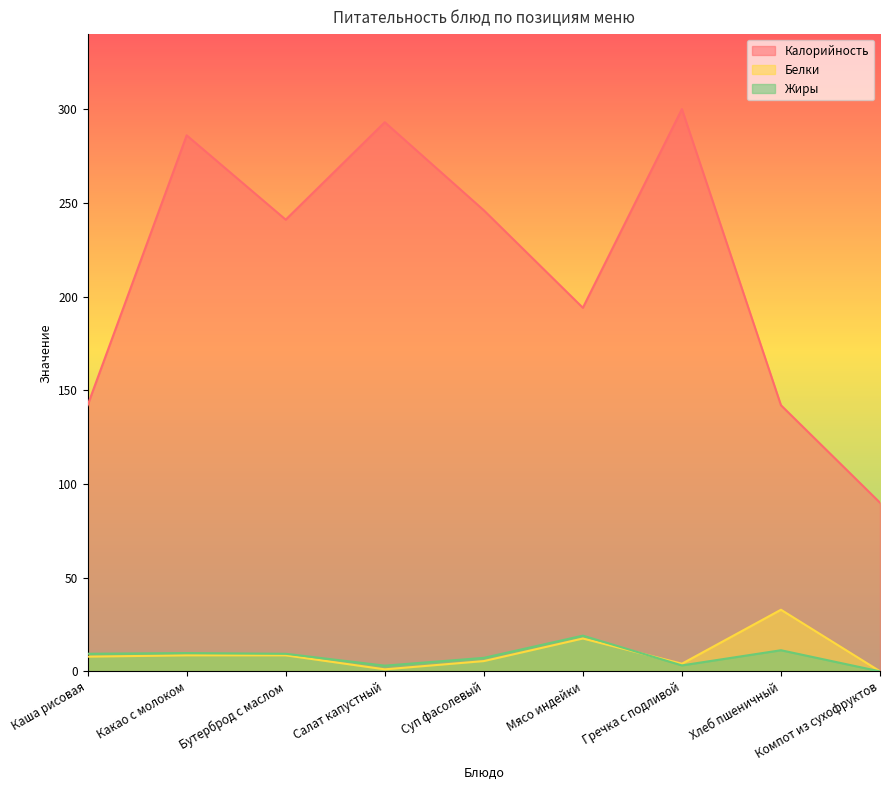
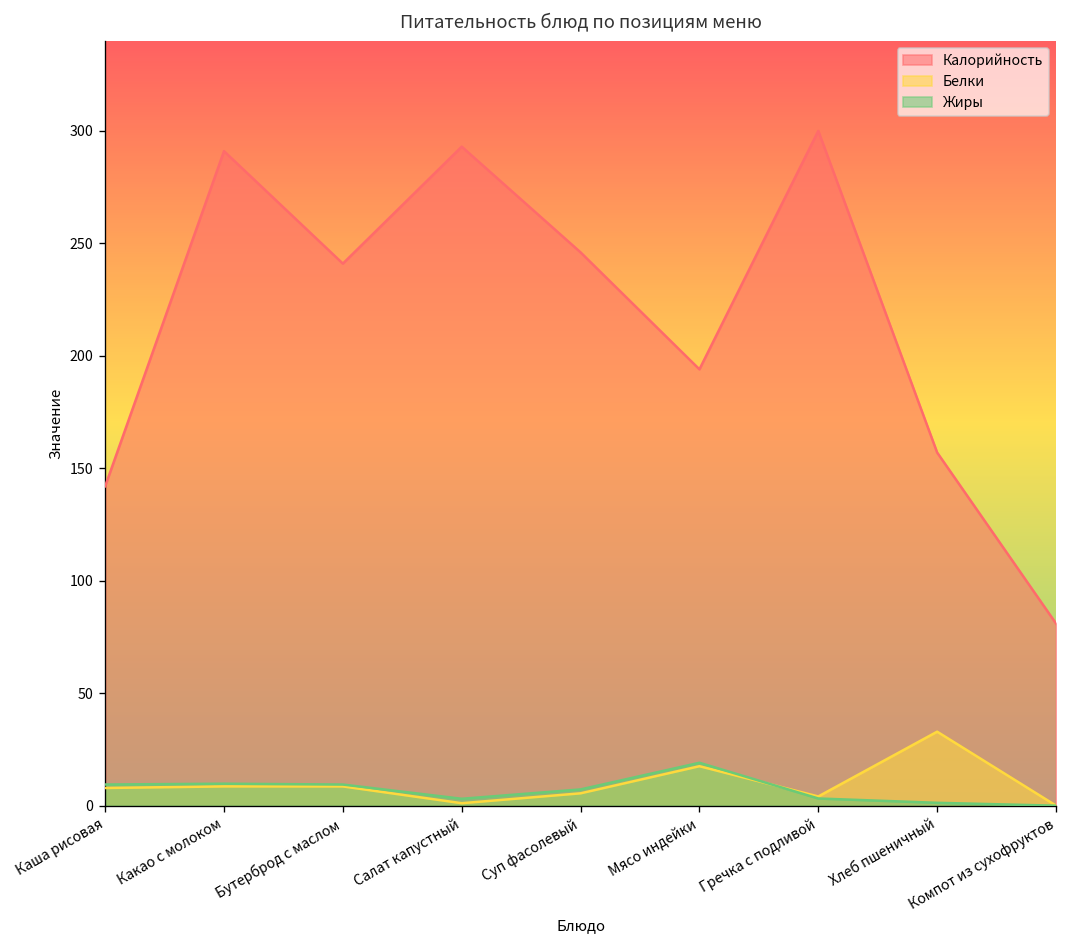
Калорийность, Какао с молоком: 286 -> 291
Калорийность, Хлеб пшеничный: 142 -> 157
Жиры, Хлеб пшеничный: 11 -> 1
Калорийность, Компот из сухофруктов: 90 -> 81
